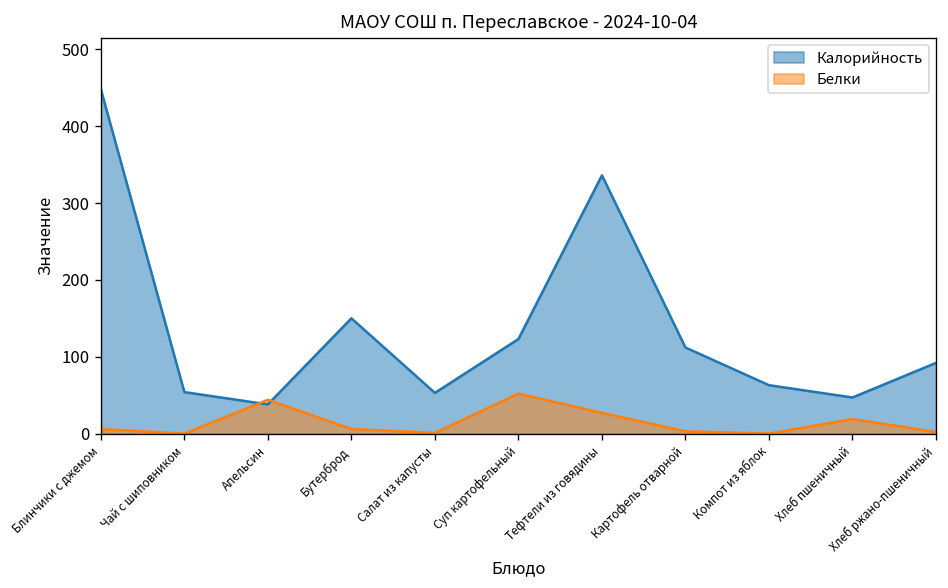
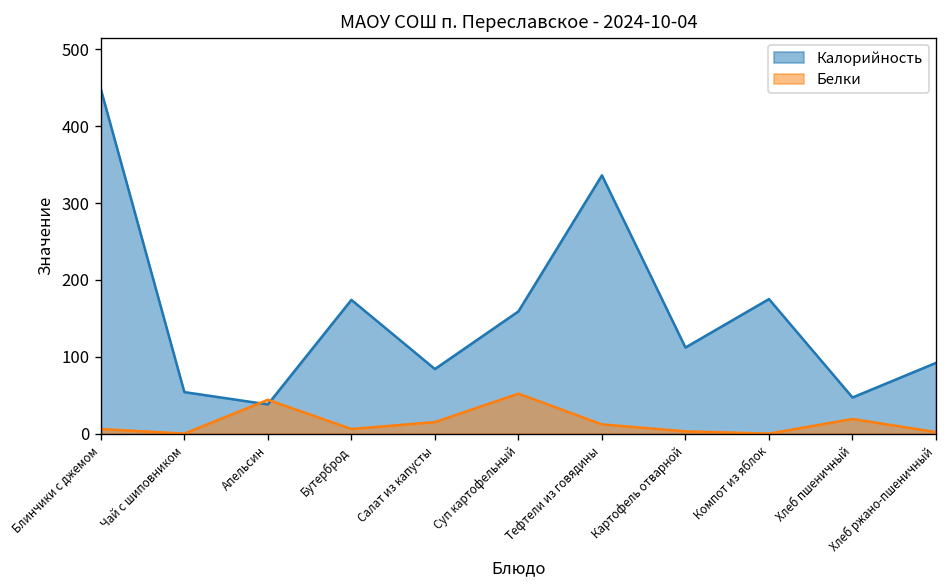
Калорийность, Бутерброд: 150 -> 170
Калорийность, Салат из капусты: 50 -> 80
Белки, Салат из капусты: 0 -> 20
Калорийность, Суп картофельный: 120 -> 160
Белки, Тефтели из говядины: 30 -> 10
Калорийность, Компот из яблок: 60 -> 180
